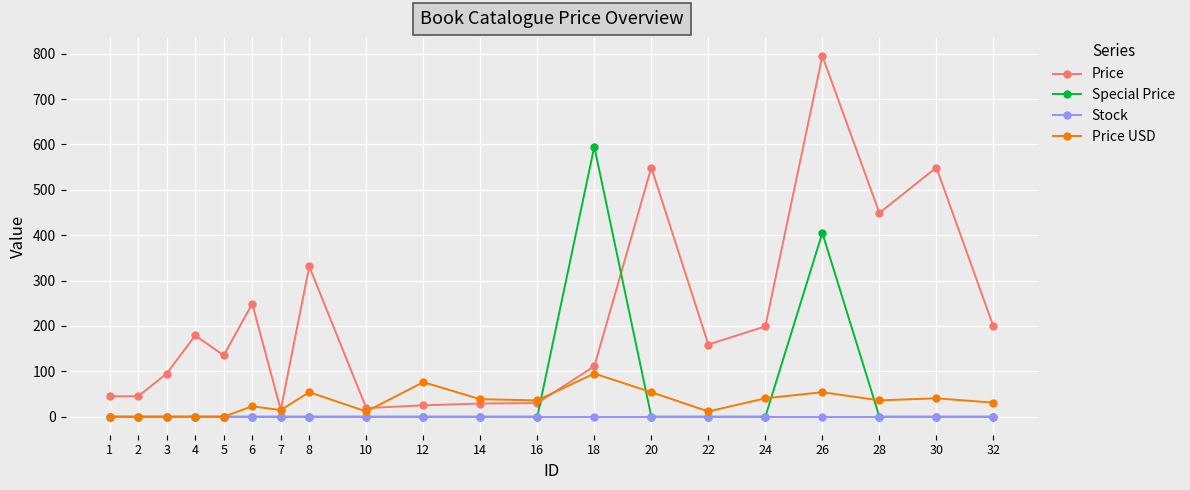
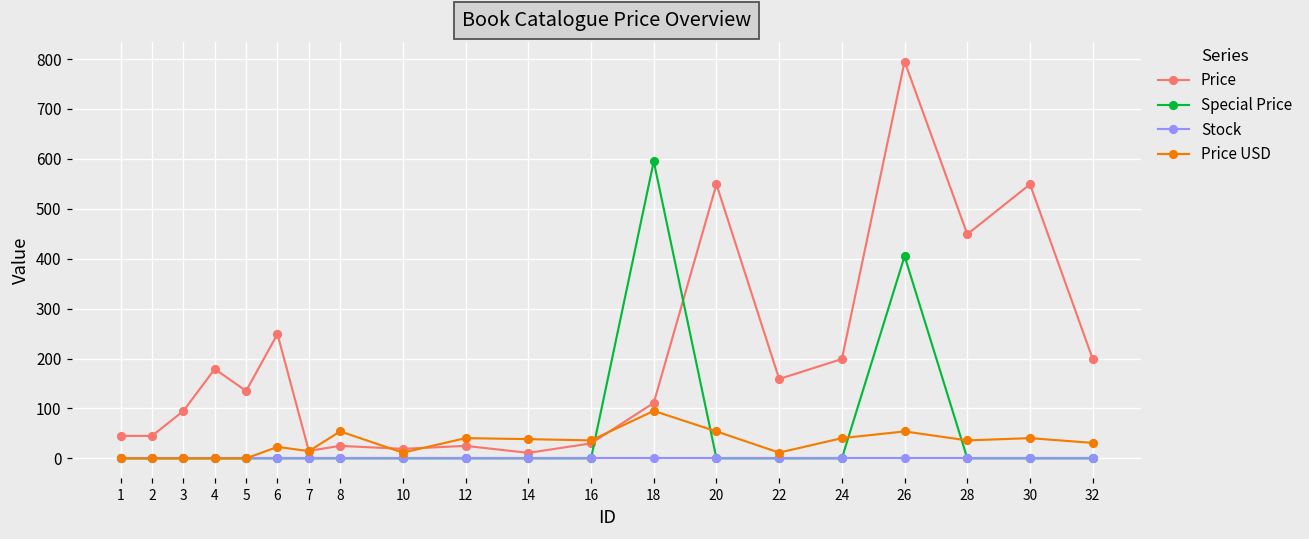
Price, 8: 330 -> 30
Price USD, 12: 80 -> 40
Price, 14: 30 -> 10
